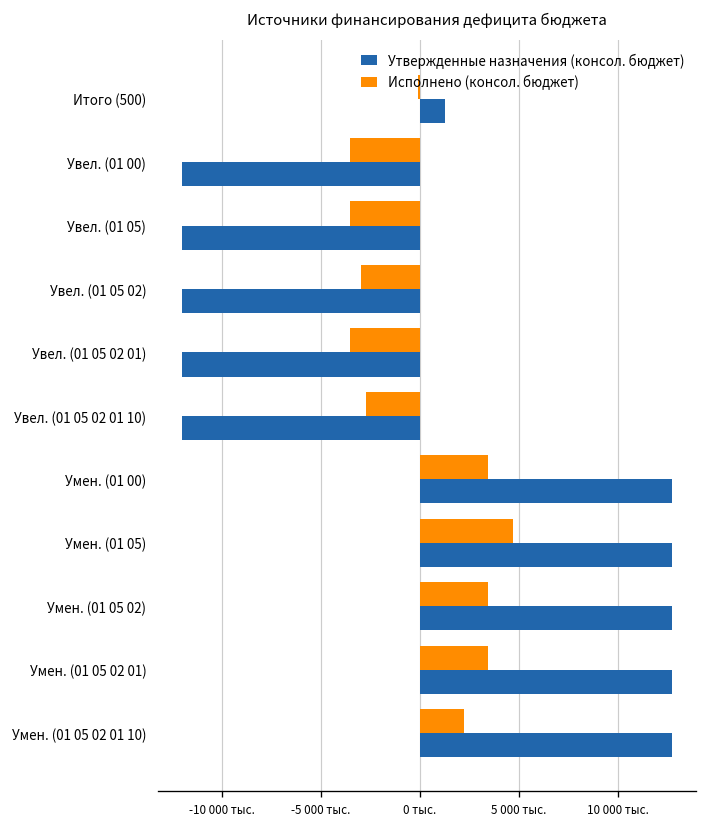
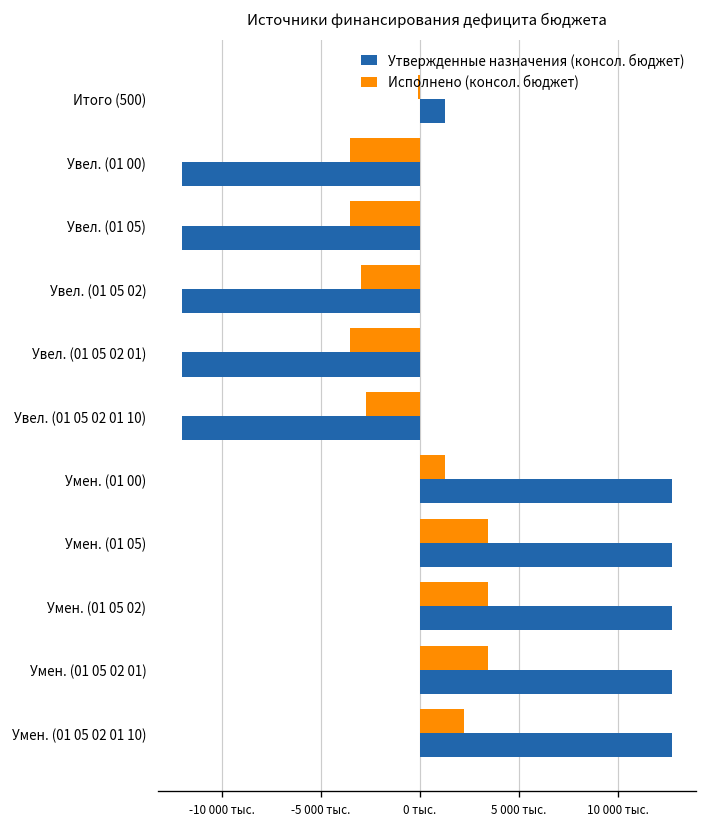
Исполнено (консол. бюджет), Умен. (01 00): 3400 тыс. -> 1300 тыс.
Исполнено (консол. бюджет), Умен. (01 05): 4700 тыс. -> 3400 тыс.
